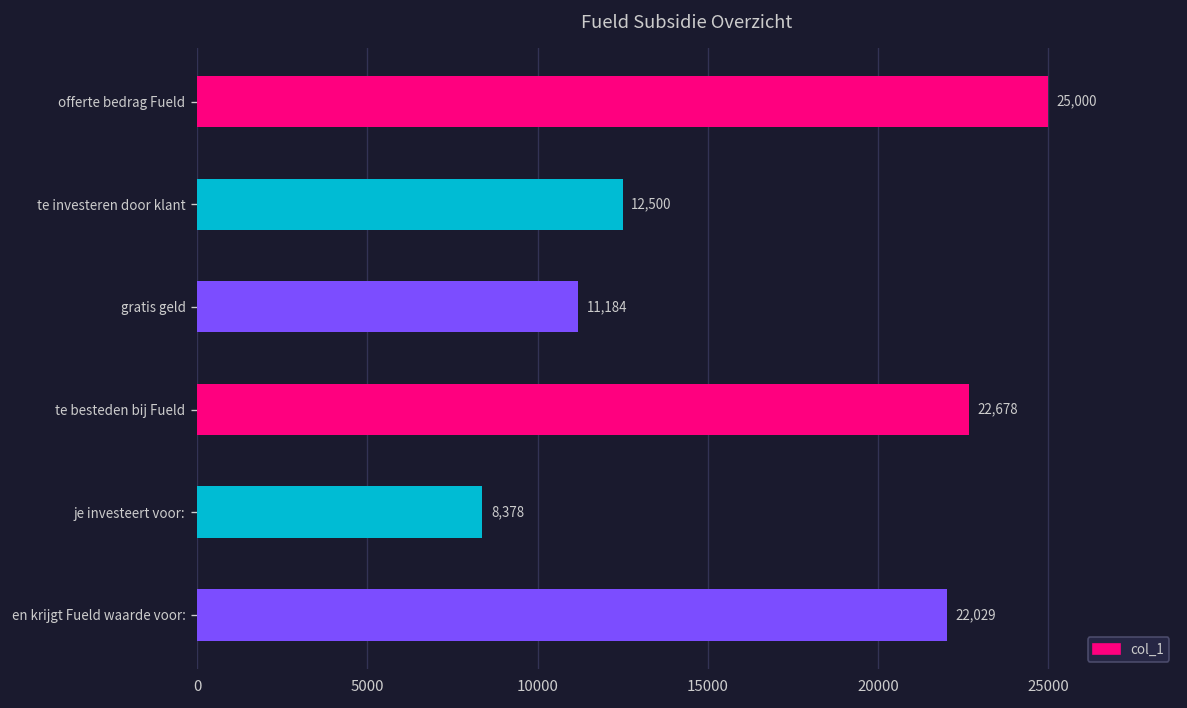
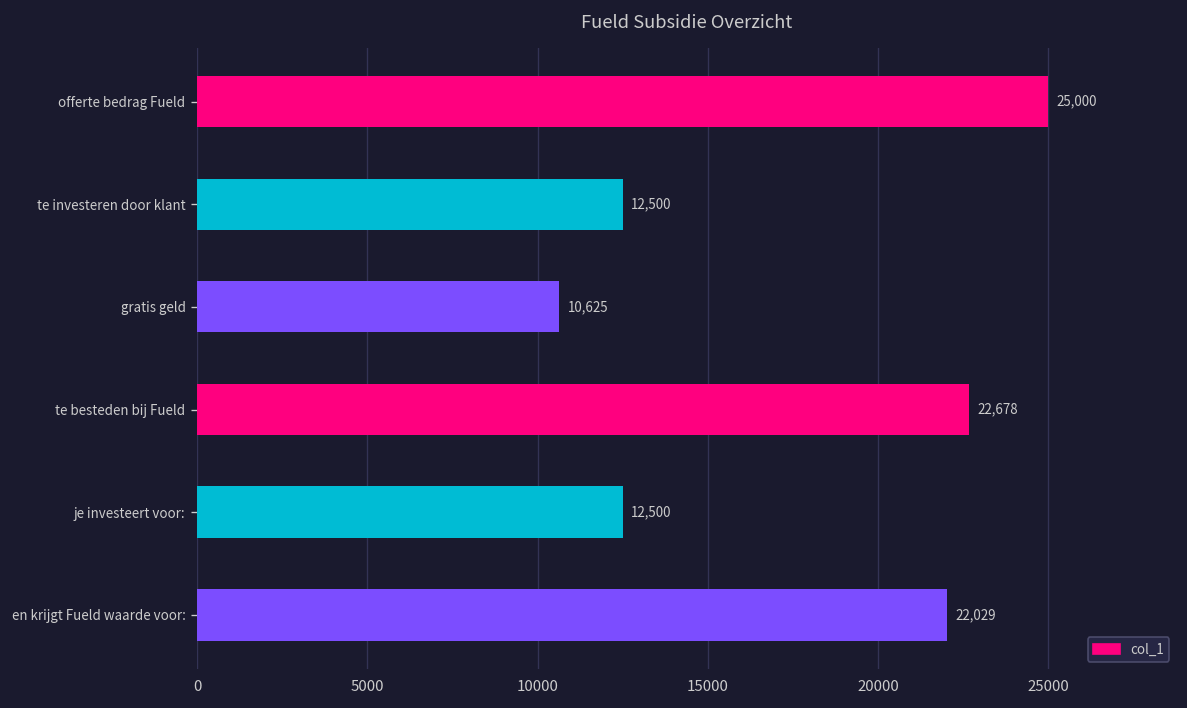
gratis geld: 11,184 -> 10,625
je investeert voor:: 8,378 -> 12,500
